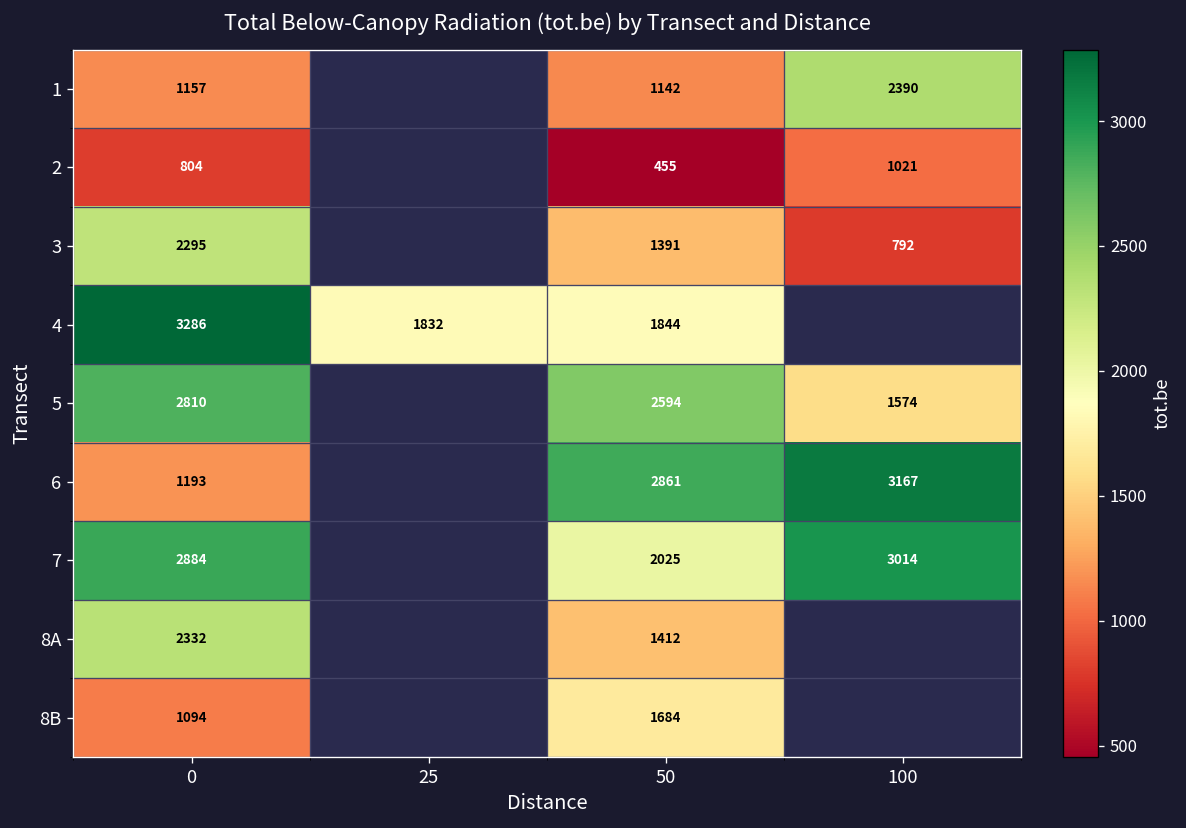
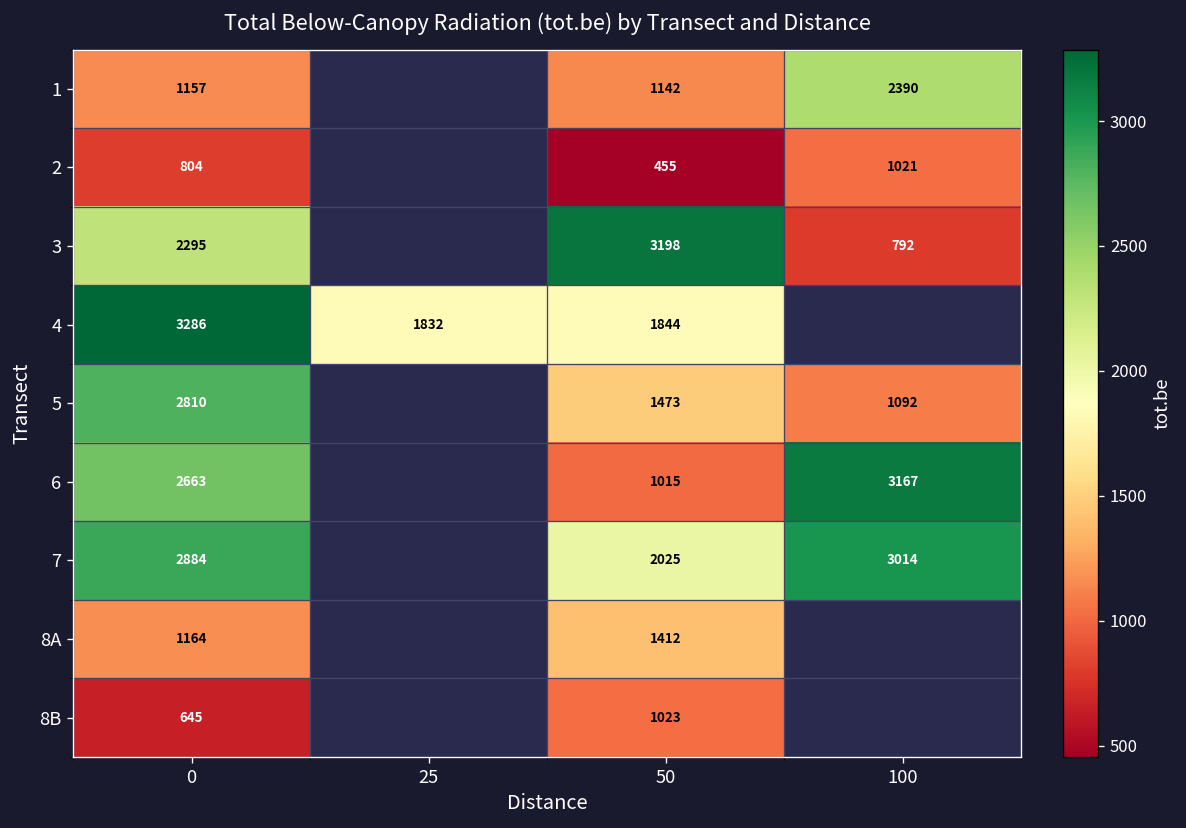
3, 50: 1391 -> 3198
5, 50: 2594 -> 1473
5, 100: 1574 -> 1092
6, 0: 1193 -> 2663
6, 50: 2861 -> 1015
8A, 0: 2332 -> 1164
8B, 0: 1094 -> 645
8B, 50: 1684 -> 1023
